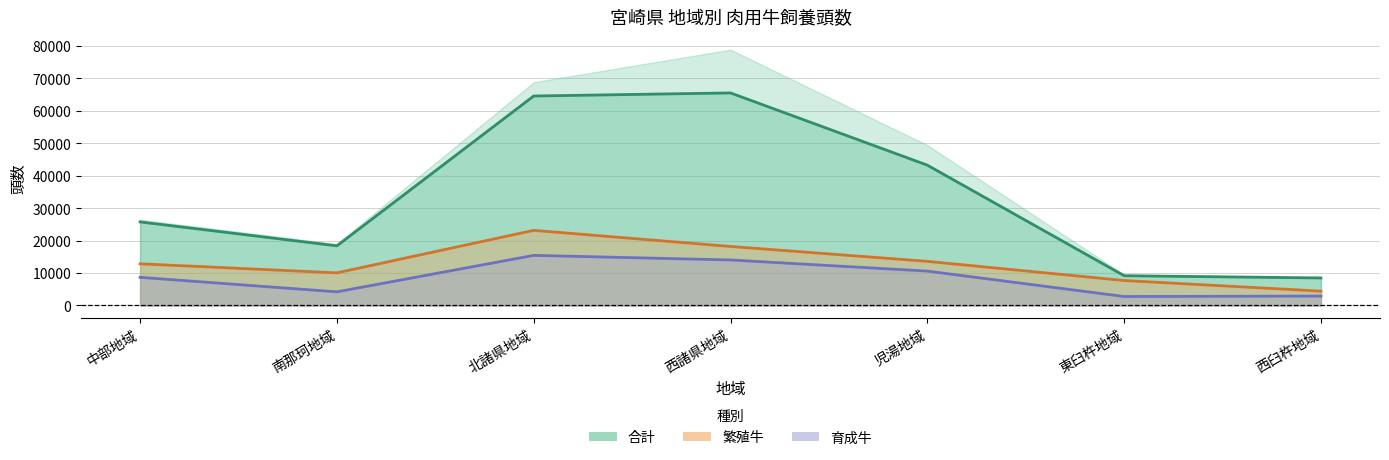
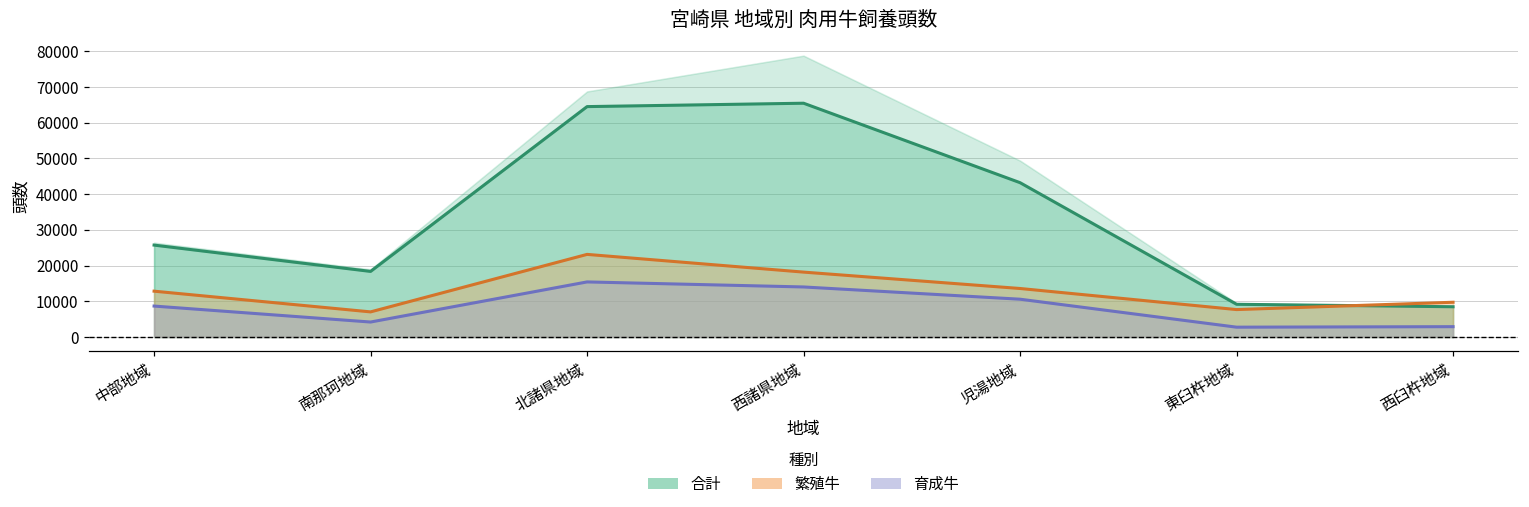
繁殖牛, 南那珂地域: 10000 -> 7000
繁殖牛, 西臼杵地域: 4000 -> 10000
